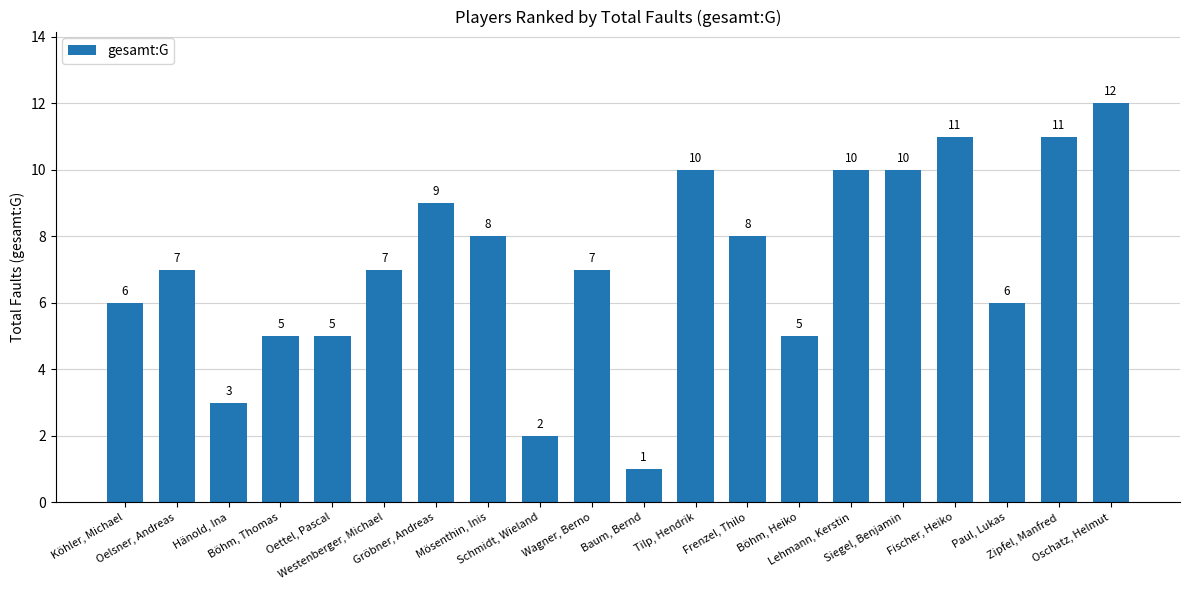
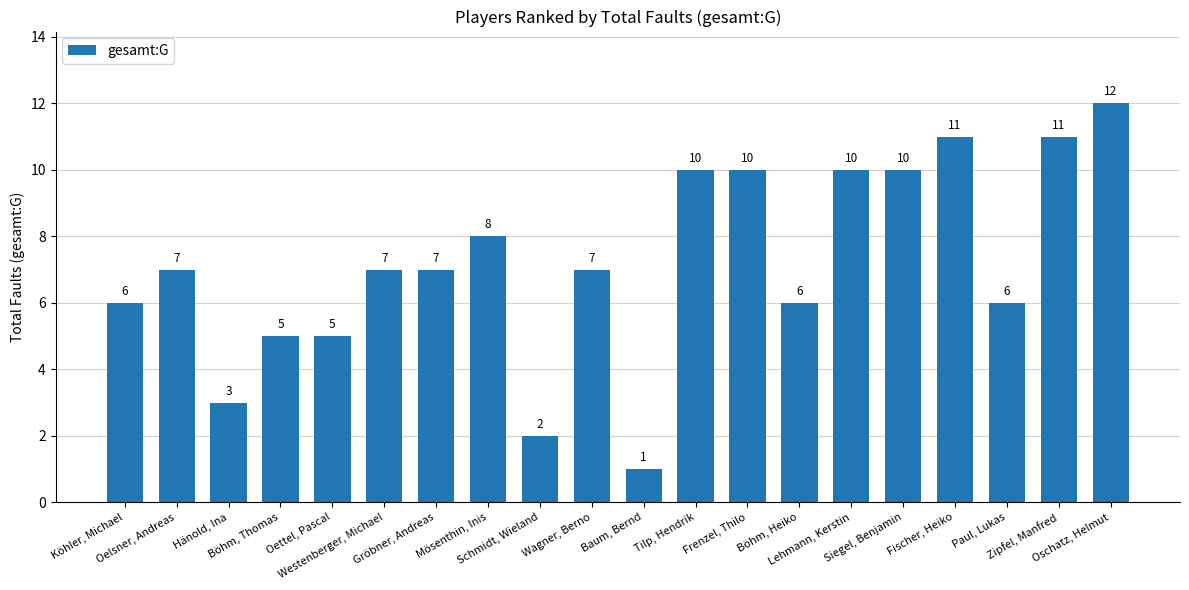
Gröbner, Andreas: 9 -> 7
Frenzel, Thilo: 8 -> 10
Böhm, Heiko: 5 -> 6
